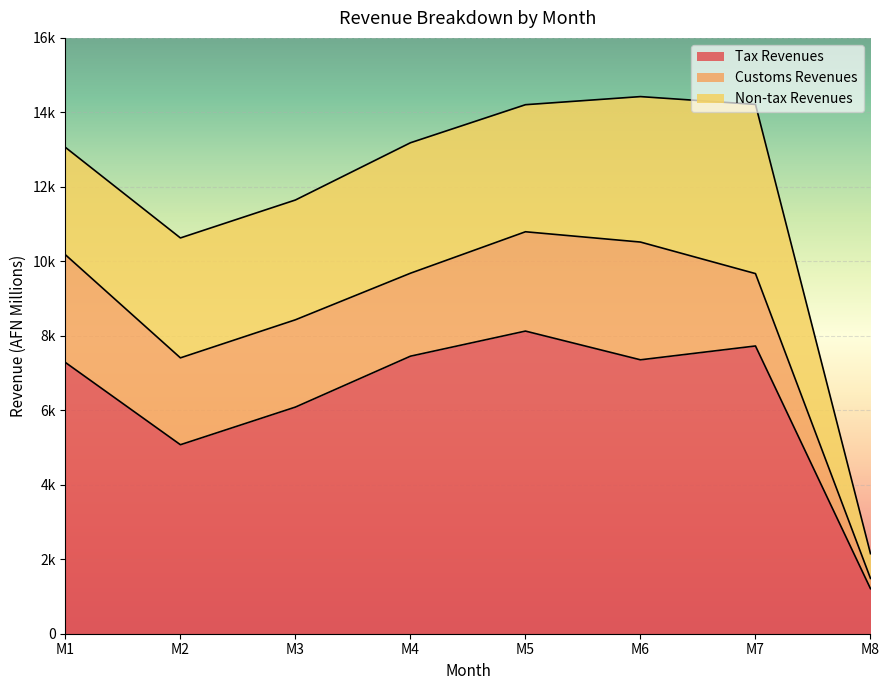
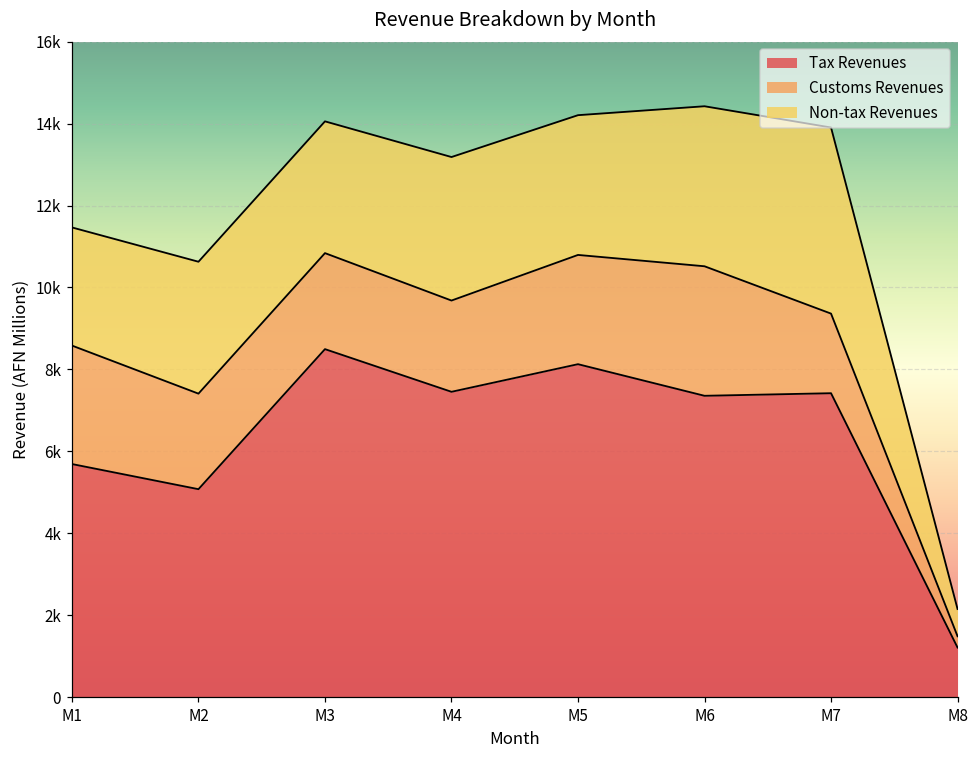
Tax Revenues, M1: 7300 -> 5700
Tax Revenues, M3: 6100 -> 8500
Tax Revenues, M7: 7700 -> 7400
